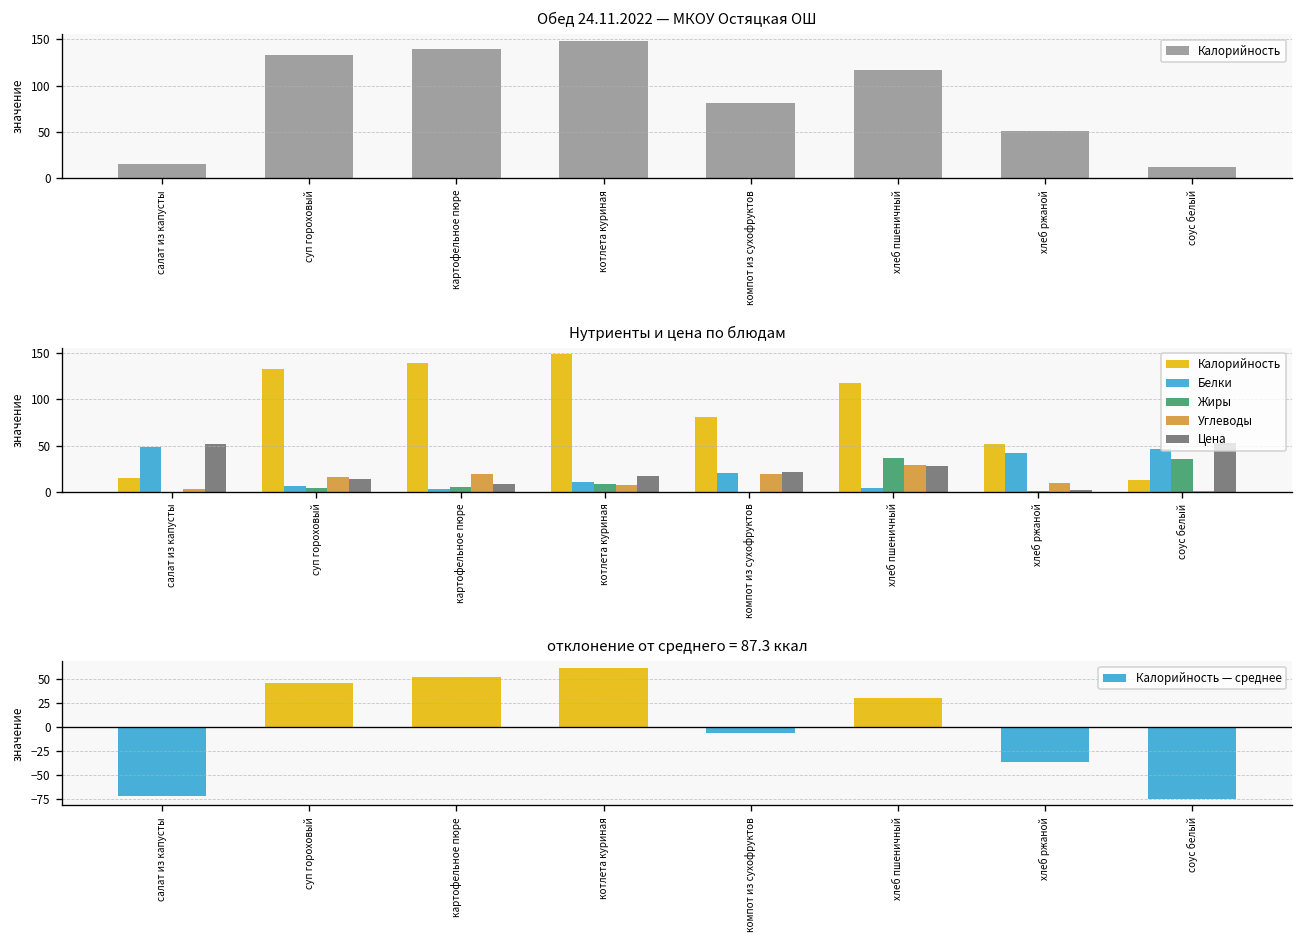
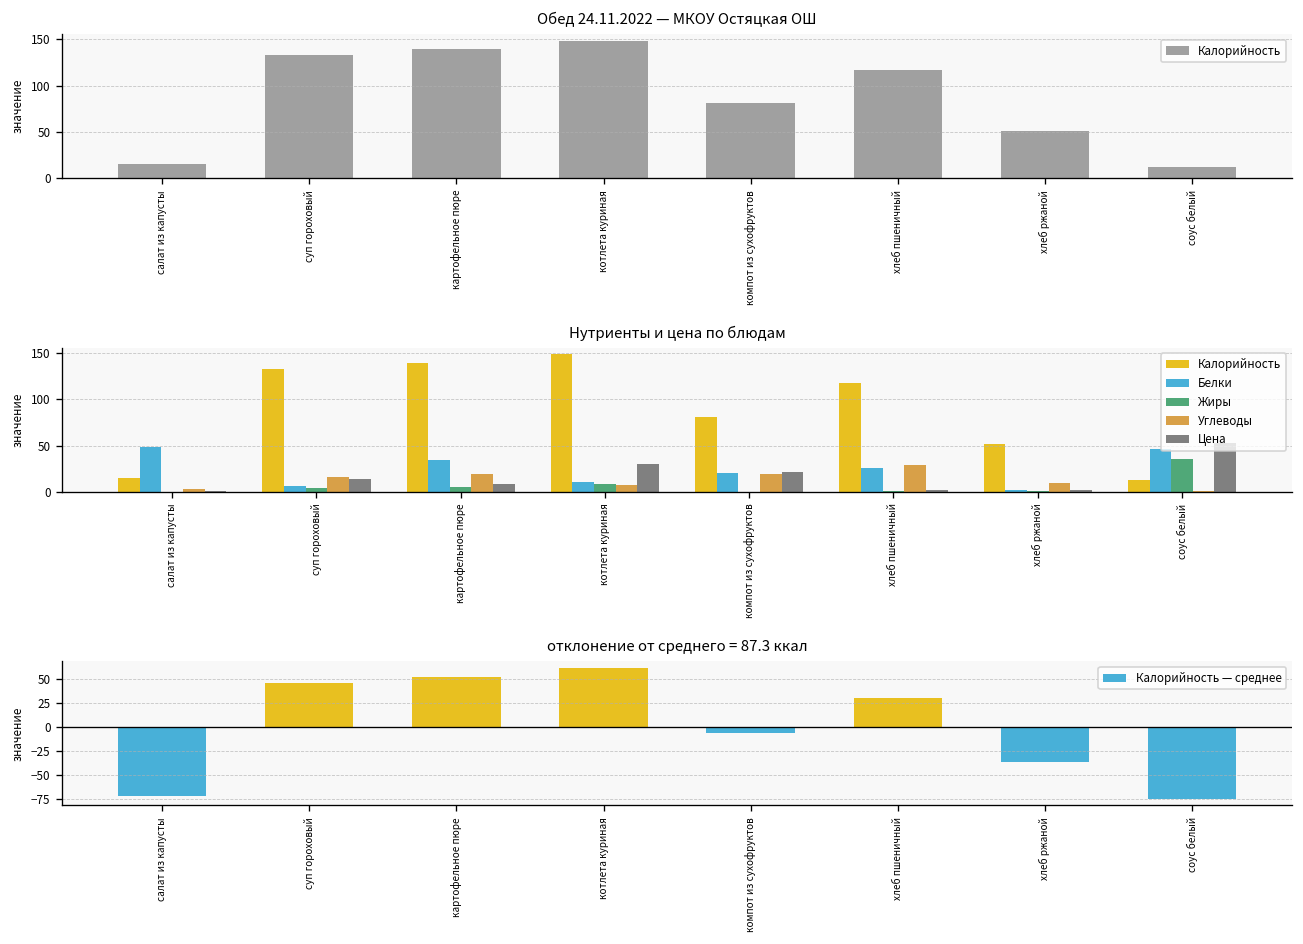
Нутриенты и цена по блюдам, Цена, салат из капусты: 50 -> 0
Нутриенты и цена по блюдам, Белки, картофельное пюре: 0 -> 30
Нутриенты и цена по блюдам, Цена, котлета куриная: 20 -> 30
Нутриенты и цена по блюдам, Белки, хлеб пшеничный: 0 -> 30
Нутриенты и цена по блюдам, Жиры, хлеб пшеничный: 40 -> 0
Нутриенты и цена по блюдам, Цена, хлеб пшеничный: 30 -> 0
Нутриенты и цена по блюдам, Белки, хлеб ржаной: 40 -> 0
